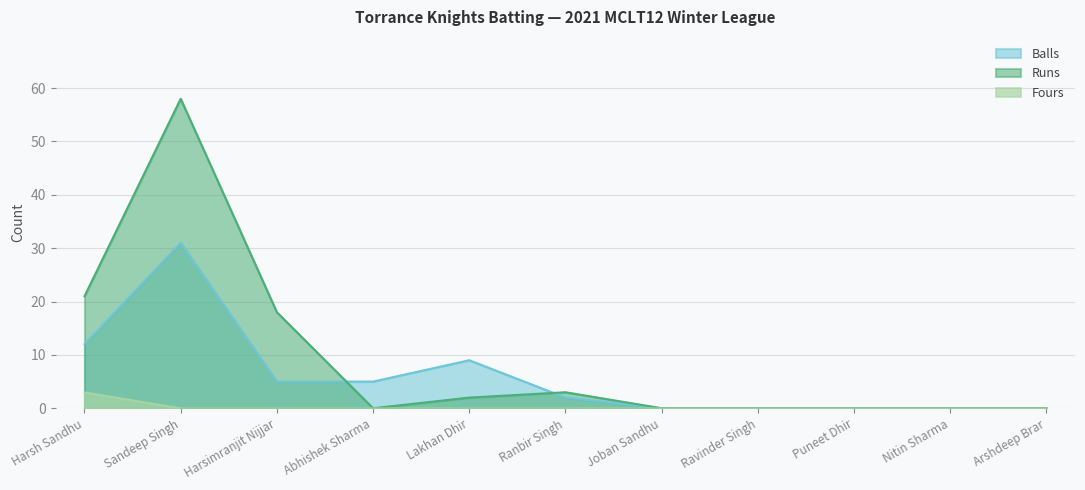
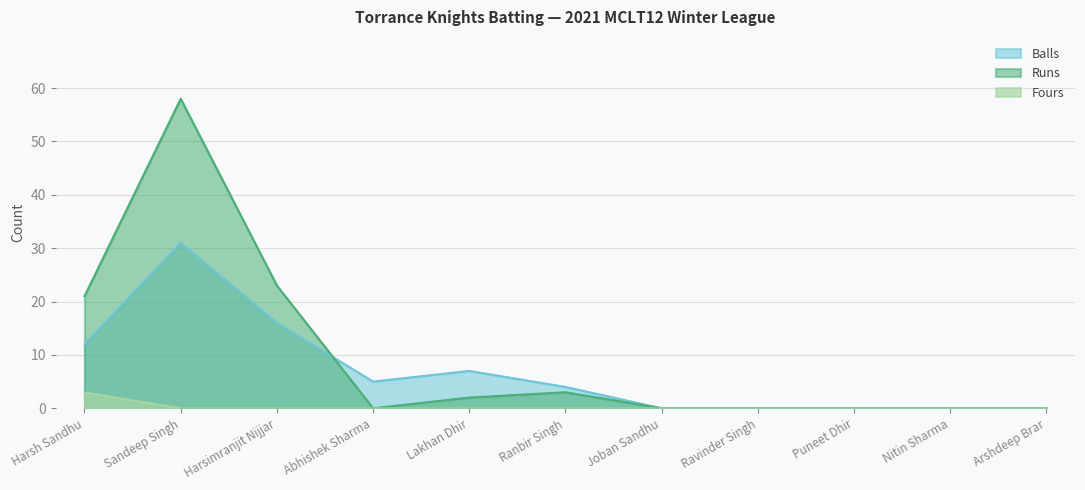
Balls, Harsimranjit Nijjar: 5 -> 16
Runs, Harsimranjit Nijjar: 18 -> 23
Balls, Lakhan Dhir: 9 -> 7
Balls, Ranbir Singh: 2 -> 4
